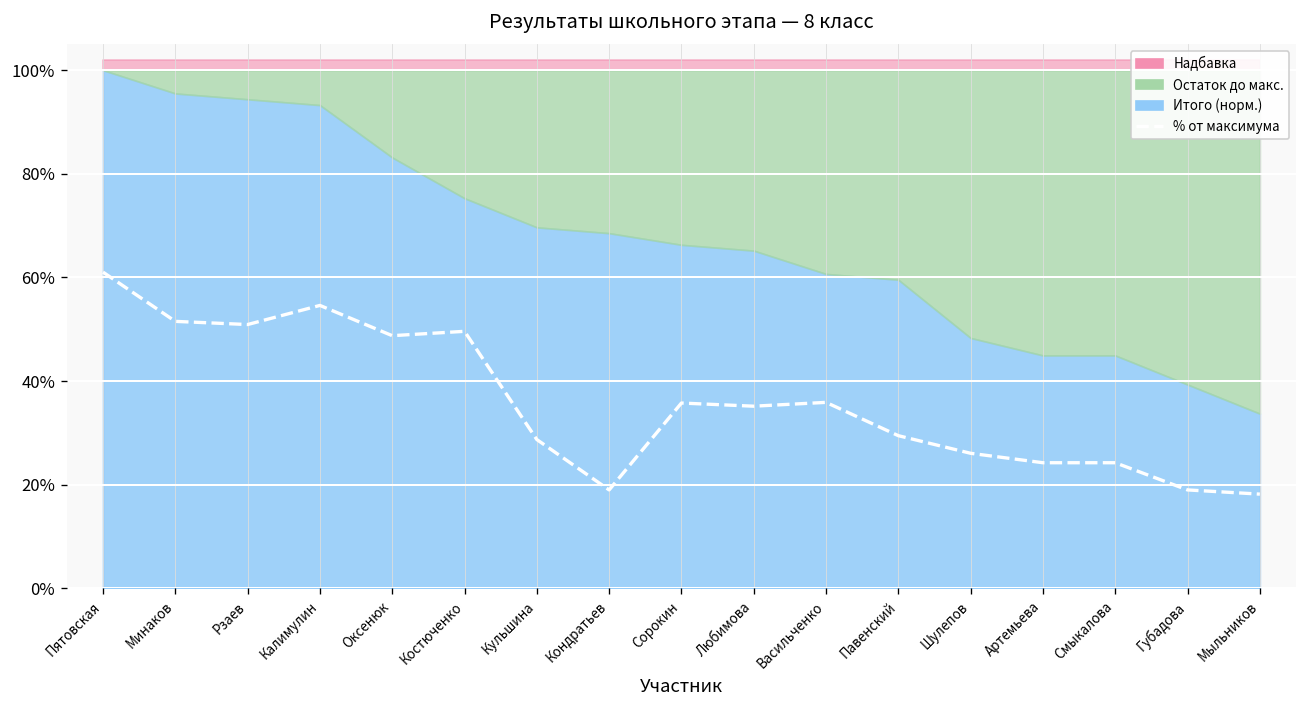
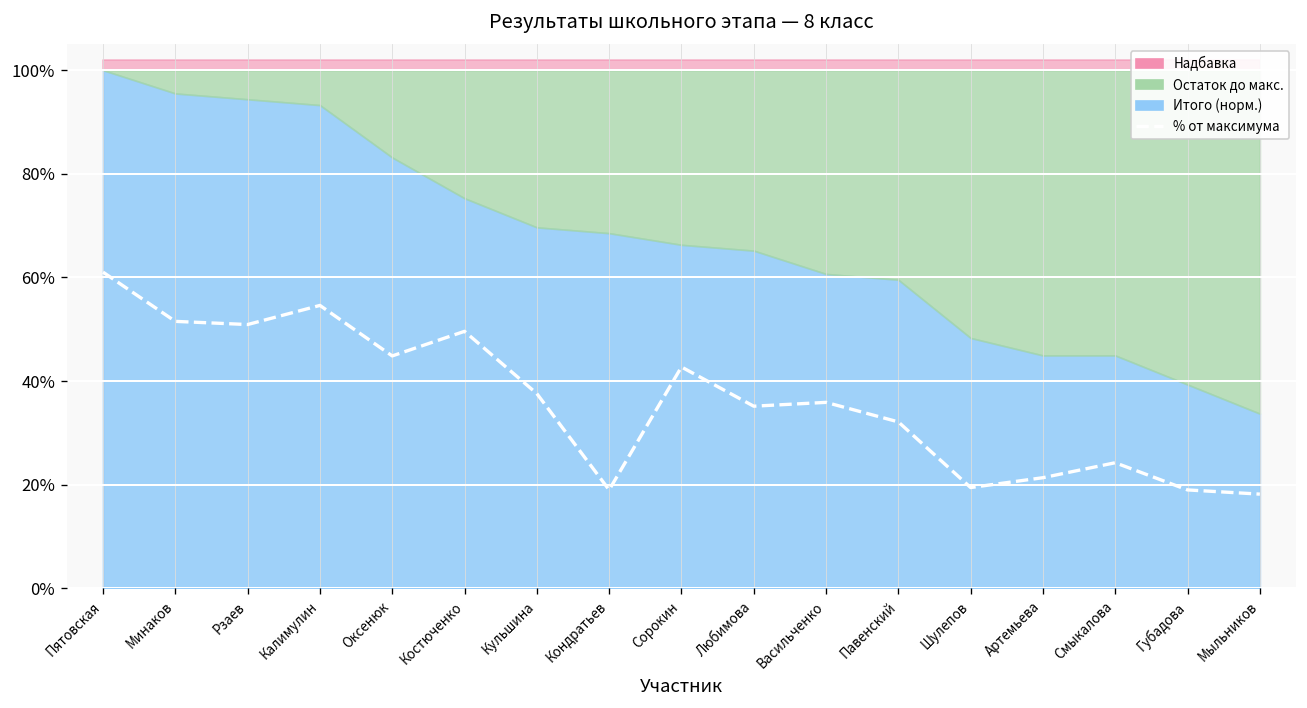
% от максимума, Оксенюк: 49% -> 45%
% от максимума, Кульшина: 29% -> 38%
% от максимума, Сорокин: 36% -> 43%
% от максимума, Павенский: 29% -> 32%
% от максимума, Шулепов: 26% -> 19%
% от максимума, Артемьева: 24% -> 21%
